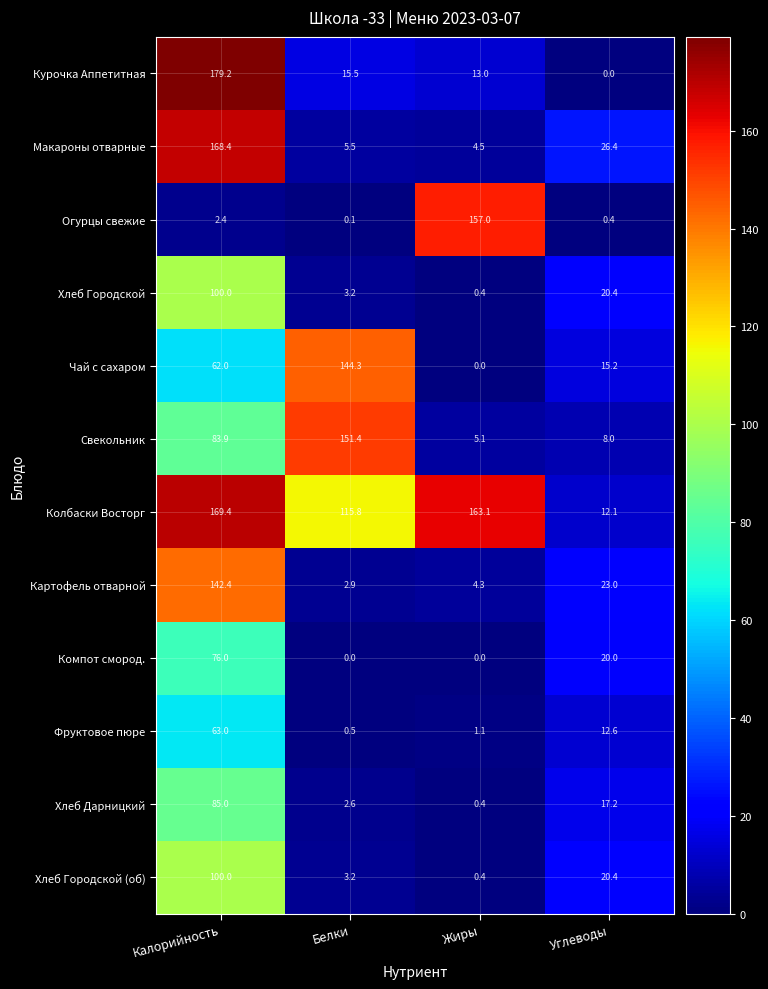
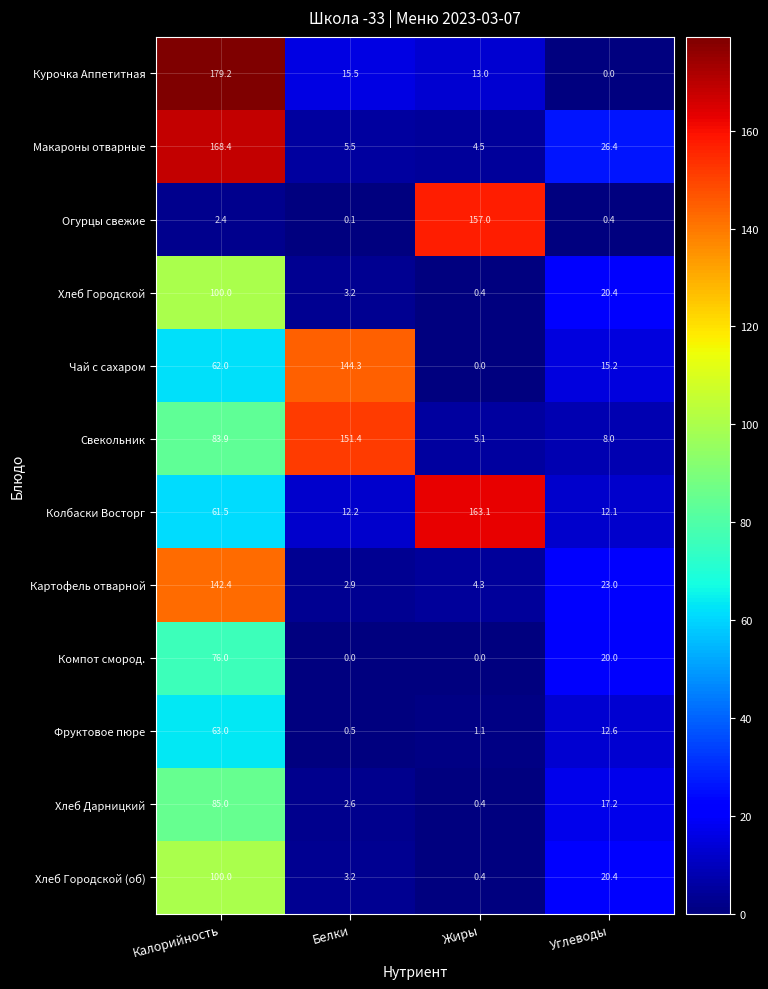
Колбаски Восторг, Калорийность: 169.4 -> 61.5
Колбаски Восторг, Белки: 115.8 -> 12.2
